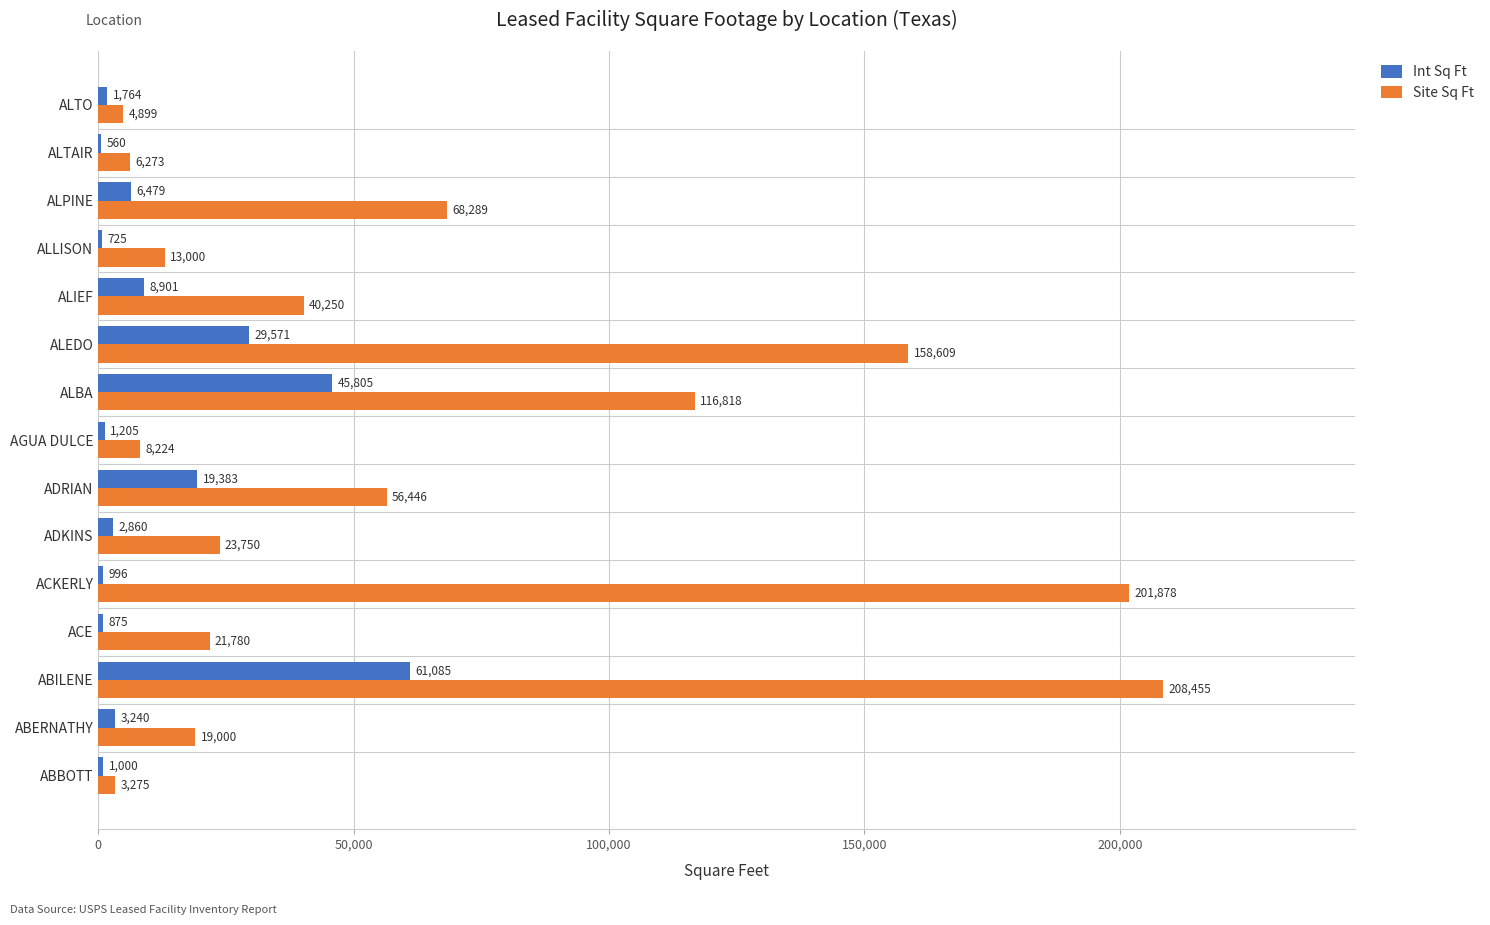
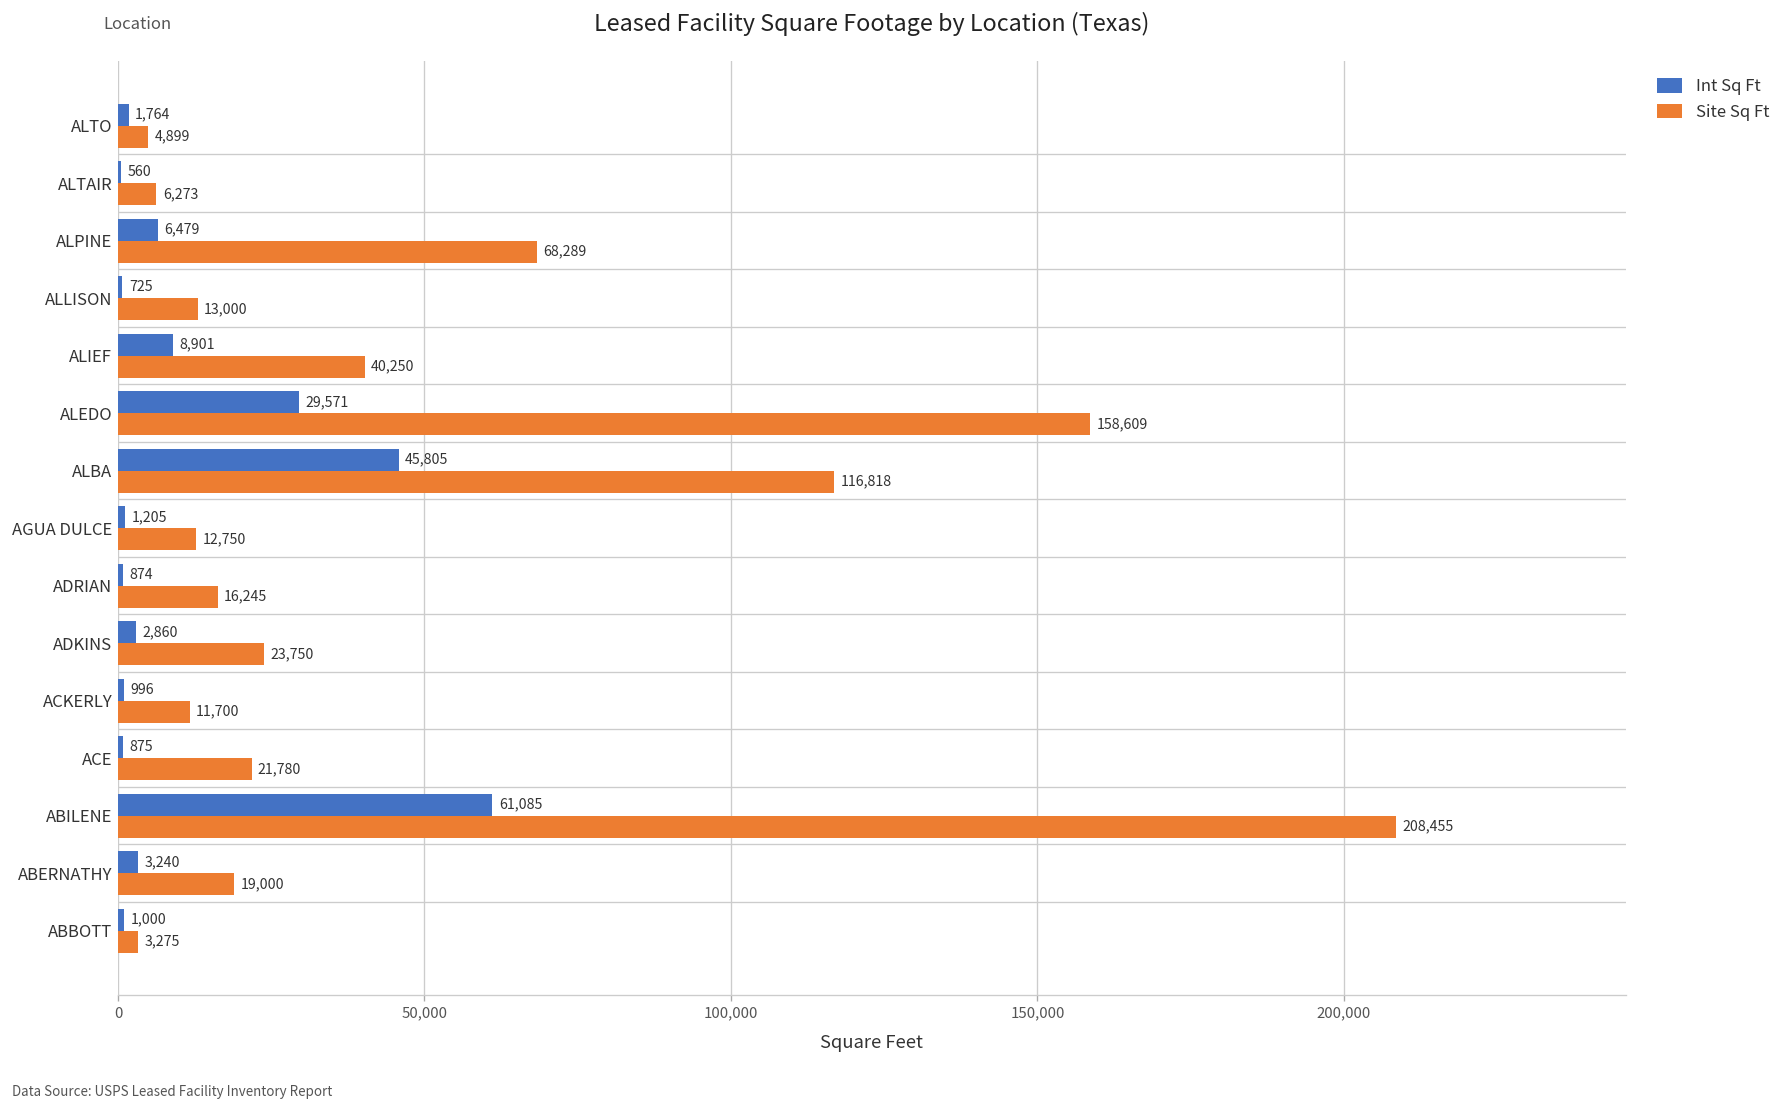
Site Sq Ft, AGUA DULCE: 8,224 -> 12,750
Int Sq Ft, ADRIAN: 19,383 -> 874
Site Sq Ft, ADRIAN: 56,446 -> 16,245
Site Sq Ft, ACKERLY: 201,878 -> 11,700
